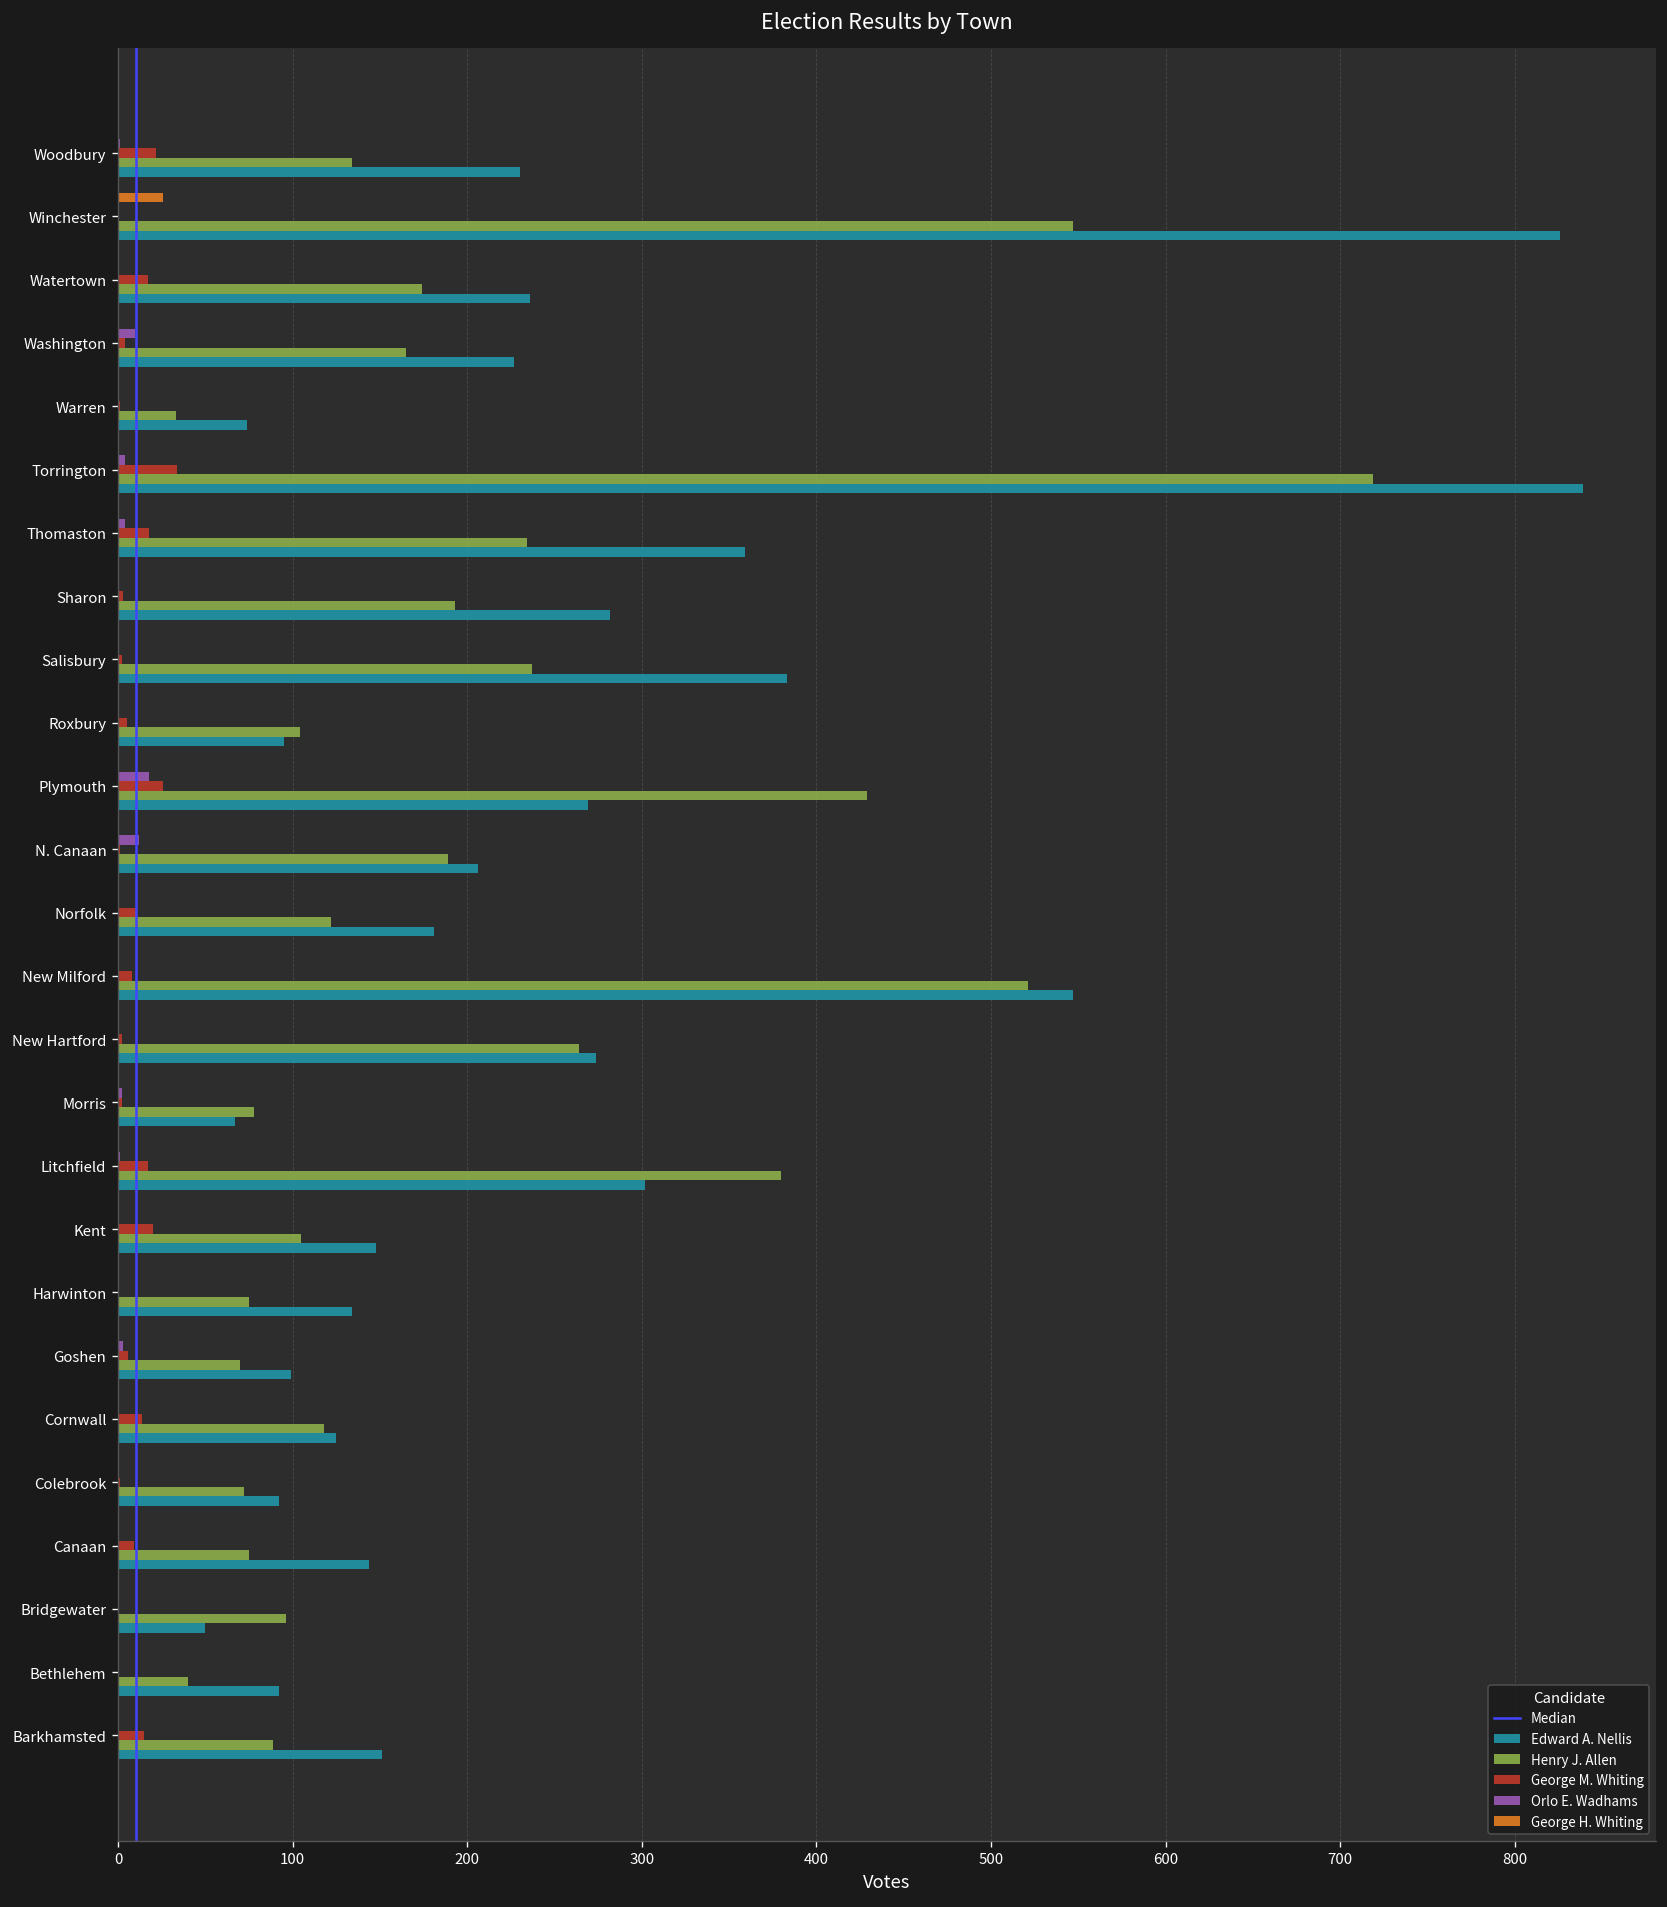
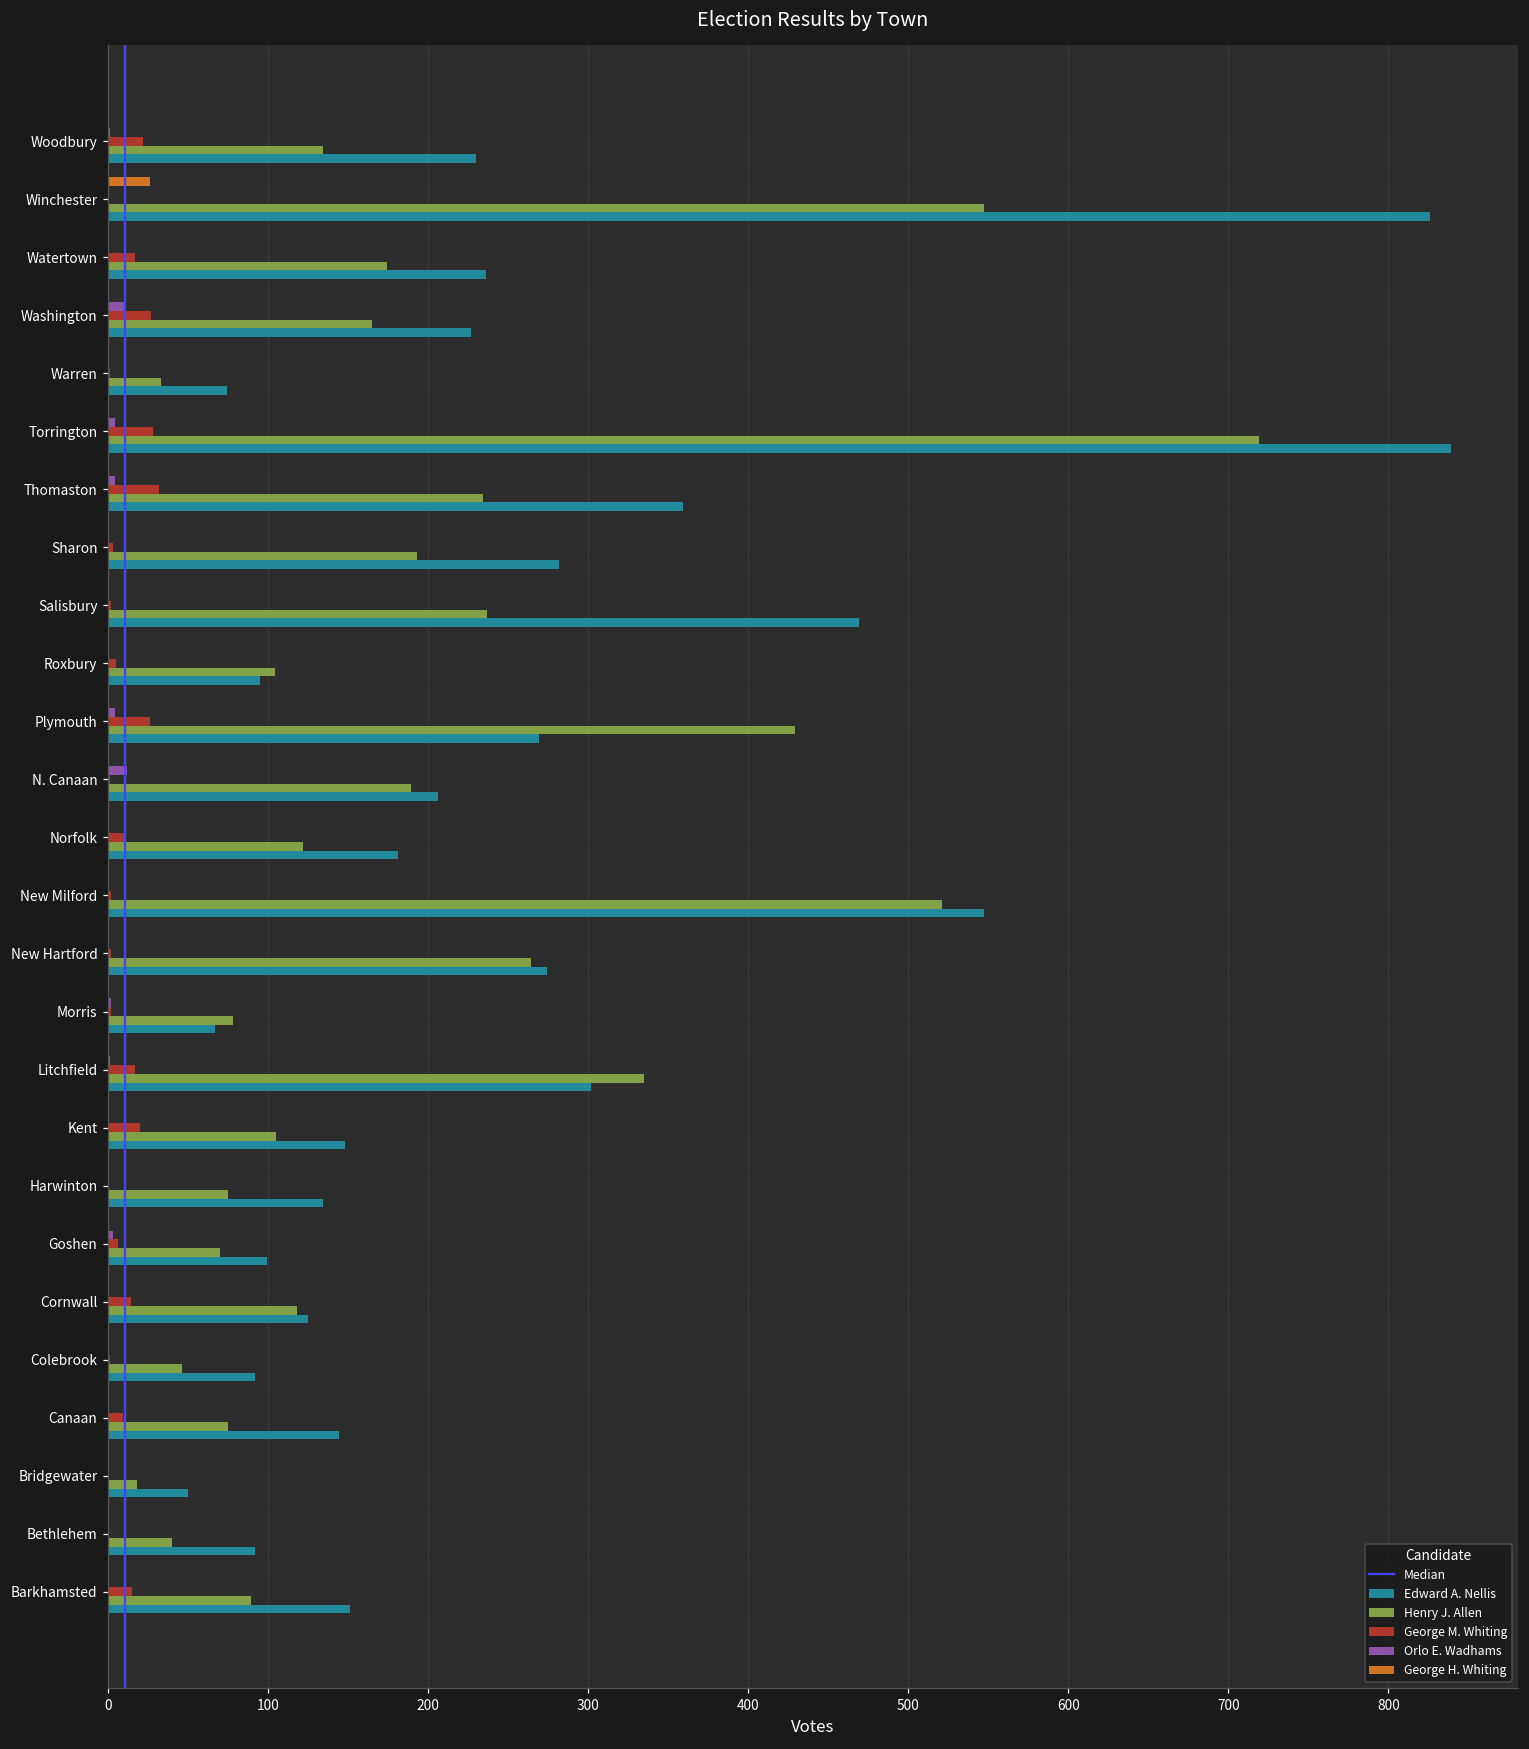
George M. Whiting, Washington: 4 -> 27
George M. Whiting, Torrington: 34 -> 28
George M. Whiting, Thomaston: 18 -> 32
Edward A. Nellis, Salisbury: 383 -> 469
Orlo E. Wadhams, Plymouth: 18 -> 4
George M. Whiting, New Milford: 8 -> 2
Henry J. Allen, Litchfield: 380 -> 335
Henry J. Allen, Colebrook: 72 -> 46
Henry J. Allen, Bridgewater: 96 -> 18
